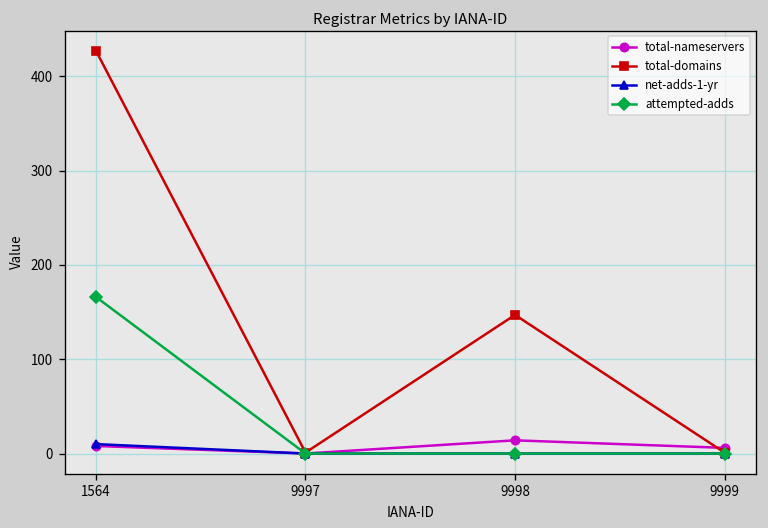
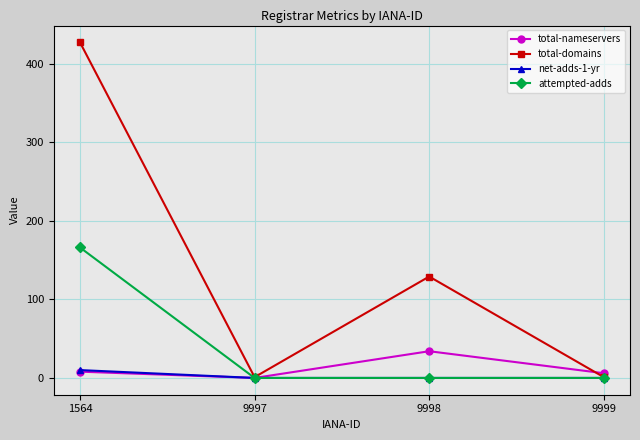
total-nameservers, 9998: 10 -> 30
total-domains, 9998: 150 -> 130
